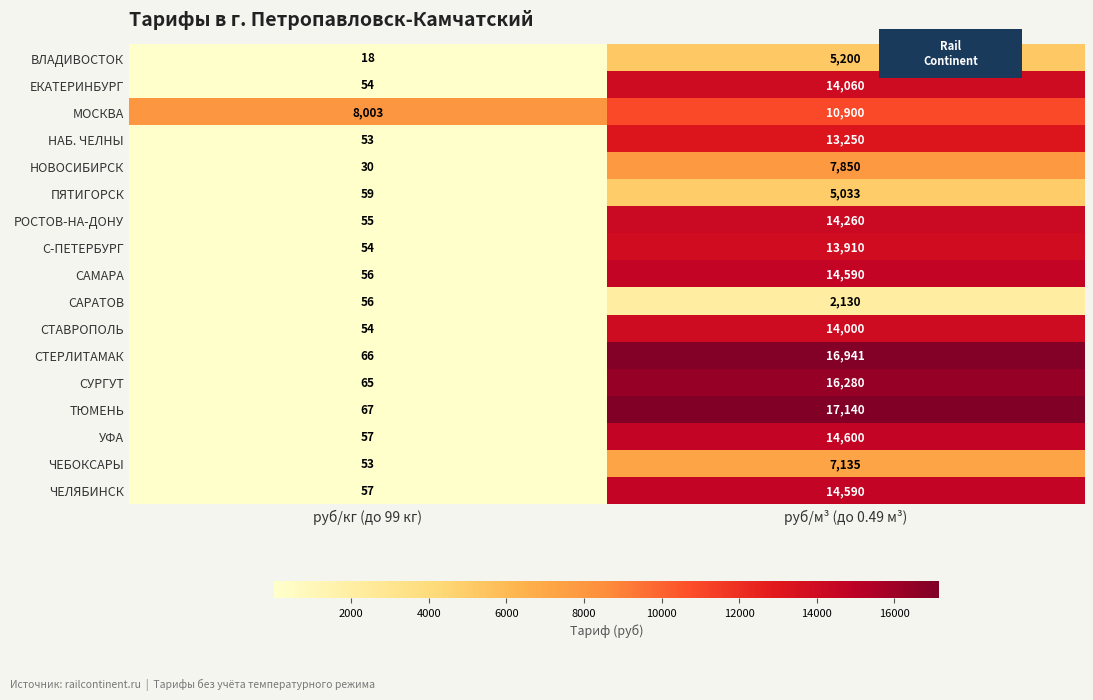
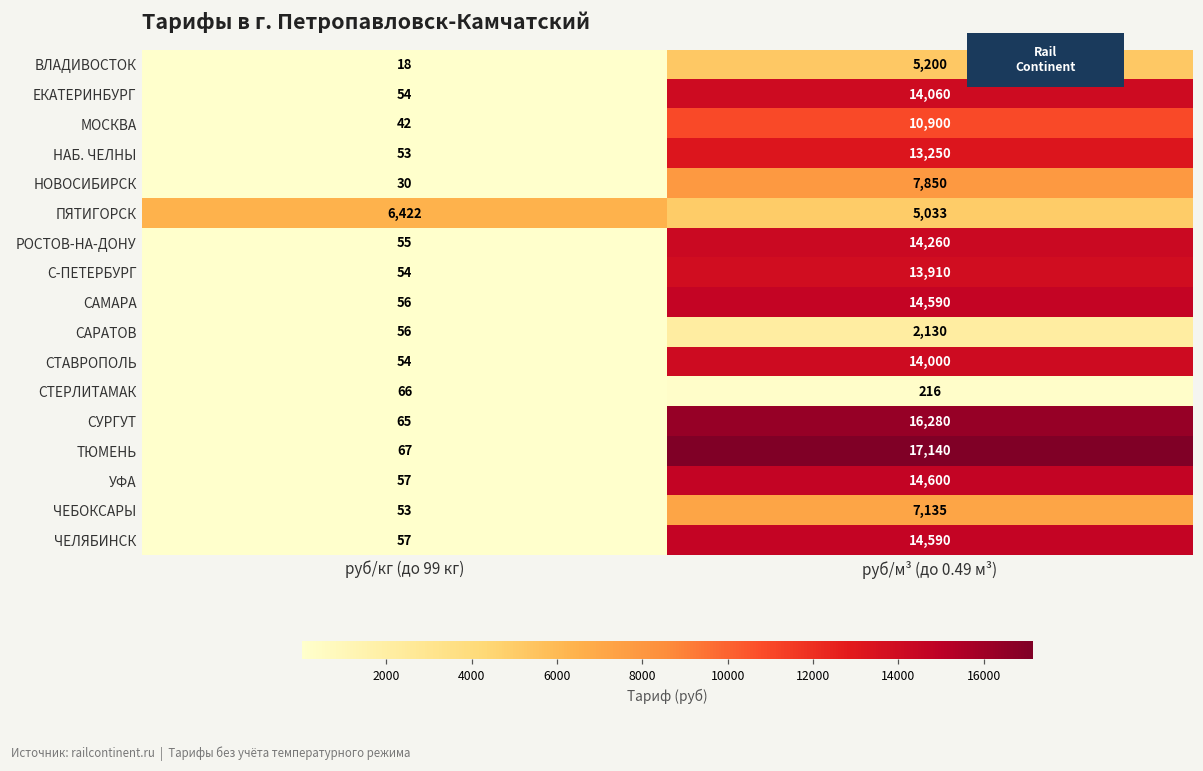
МОСКВА, руб/кг (до 99 кг): 8,003 -> 42
ПЯТИГОРСК, руб/кг (до 99 кг): 59 -> 6,422
СТЕРЛИТАМАК, руб/м³ (до 0.49 м³): 16,941 -> 216
